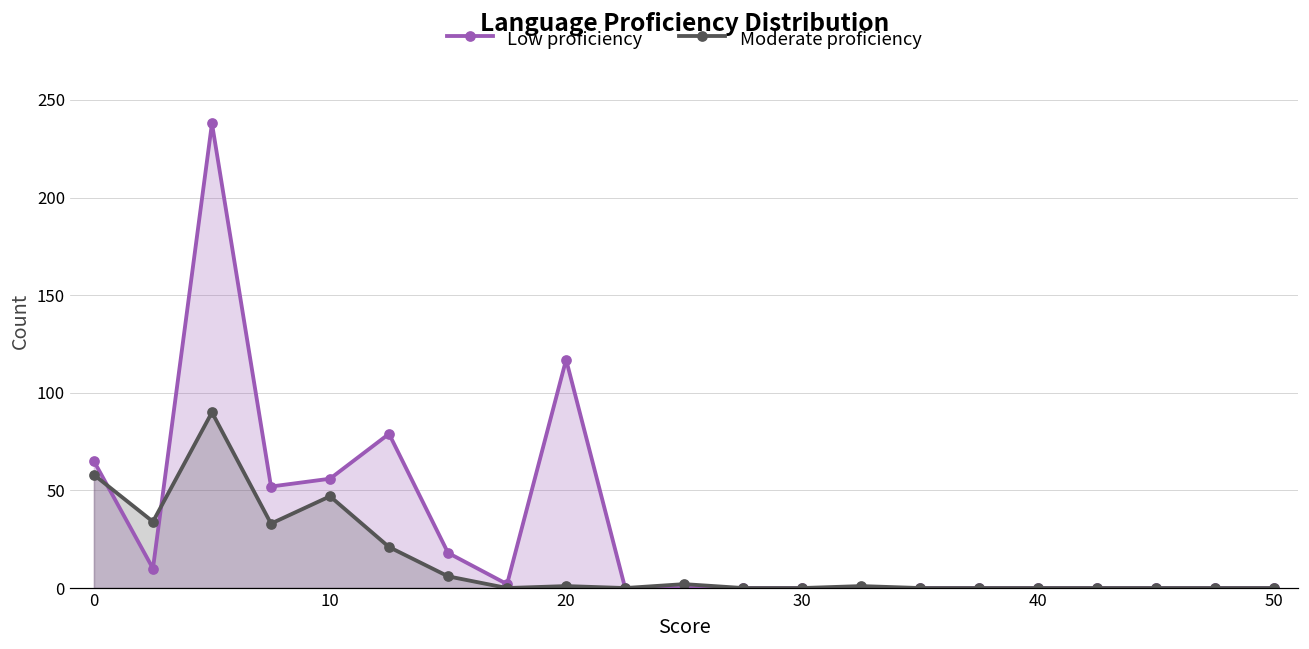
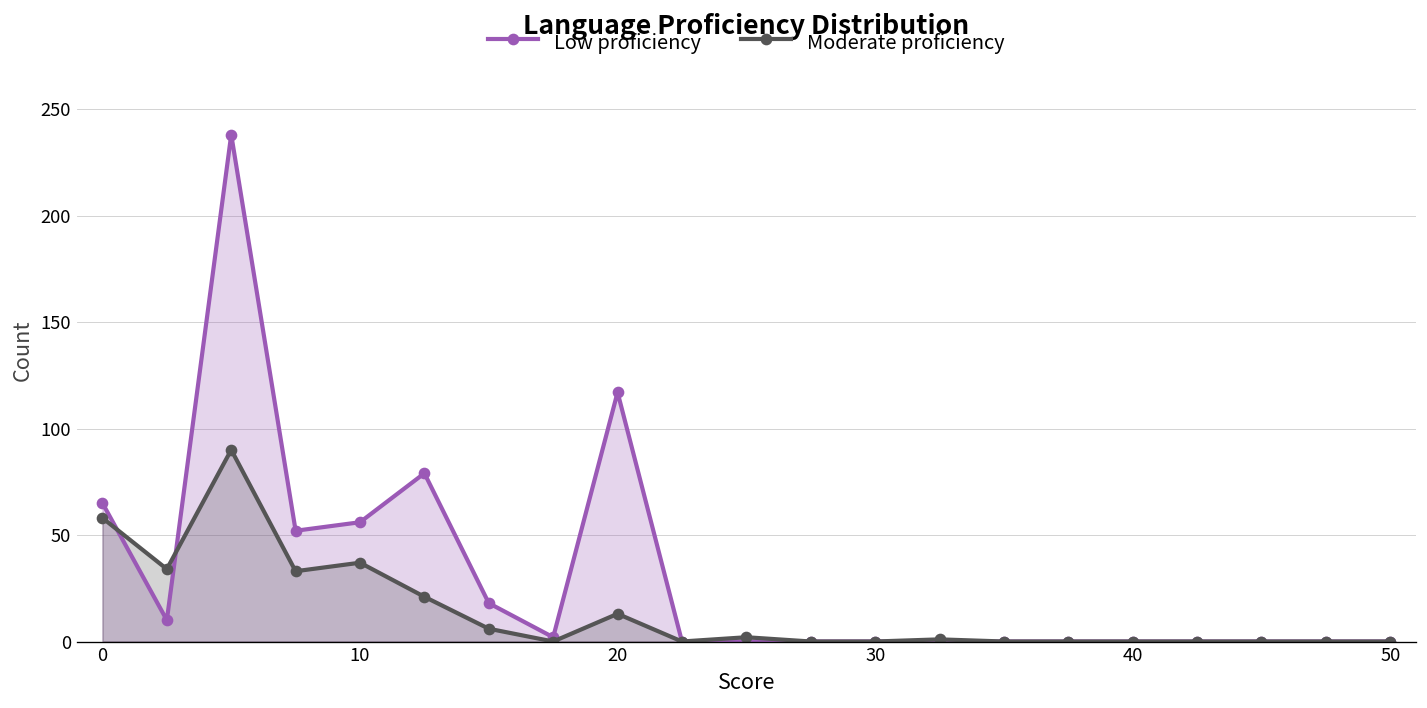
Moderate proficiency, 10: 47 -> 37
Moderate proficiency, 20: 1 -> 13
